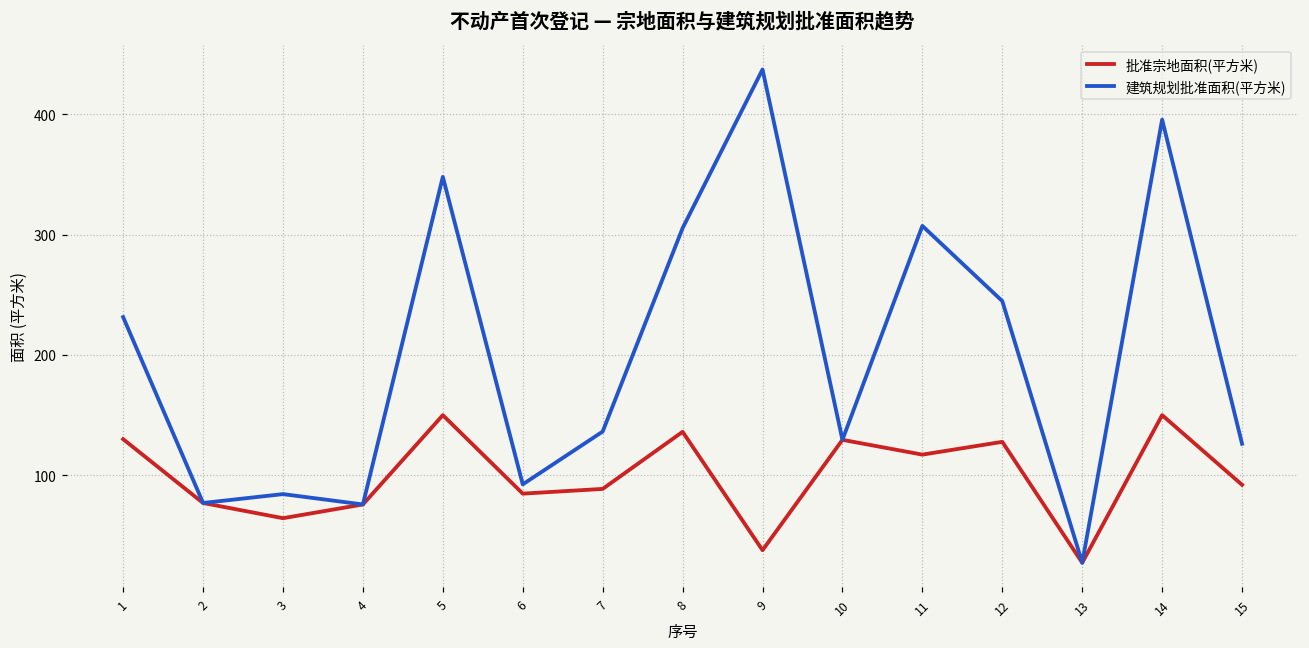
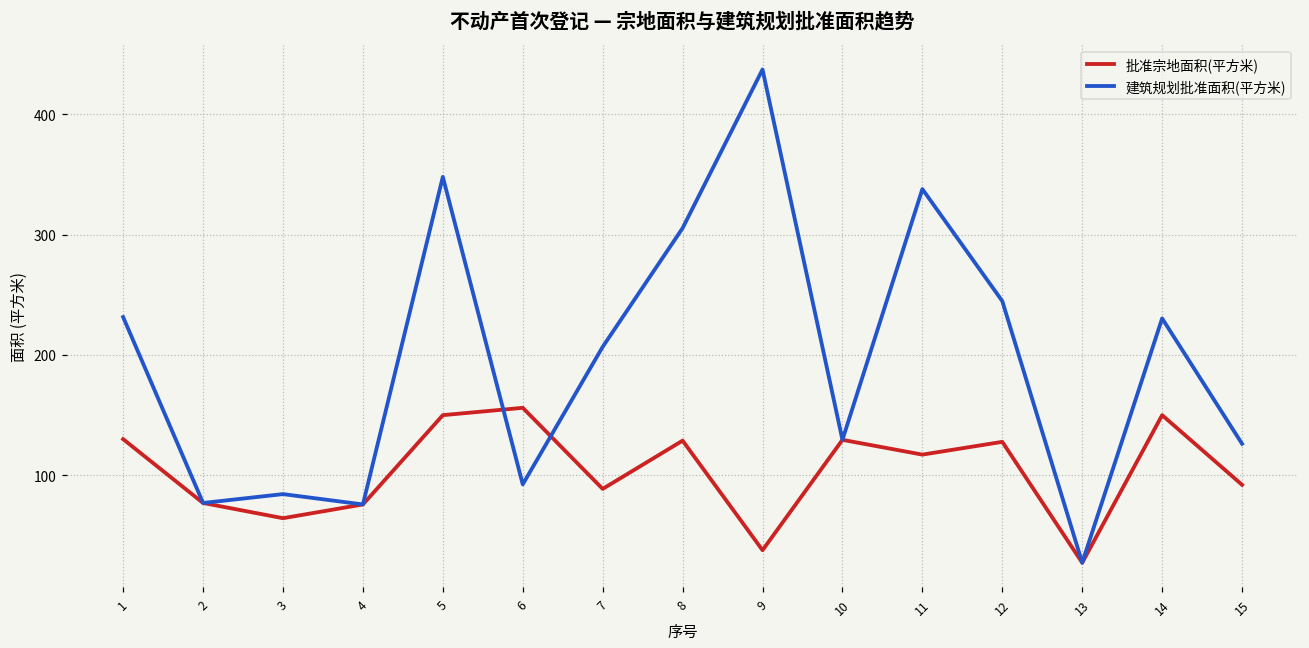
批准宗地面积(平方米), 6: 85 -> 156
建筑规划批准面积(平方米), 7: 136 -> 207
批准宗地面积(平方米), 8: 136 -> 129
建筑规划批准面积(平方米), 11: 307 -> 338
建筑规划批准面积(平方米), 14: 396 -> 230
